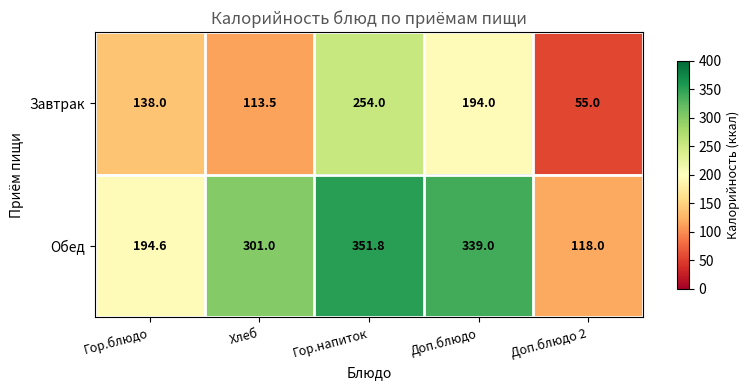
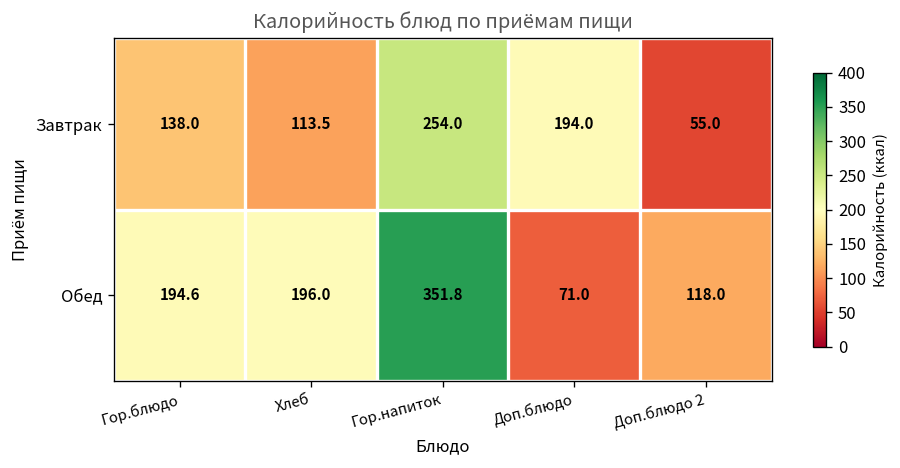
Обед, Хлеб: 301.0 -> 196.0
Обед, Доп.блюдо: 339.0 -> 71.0
